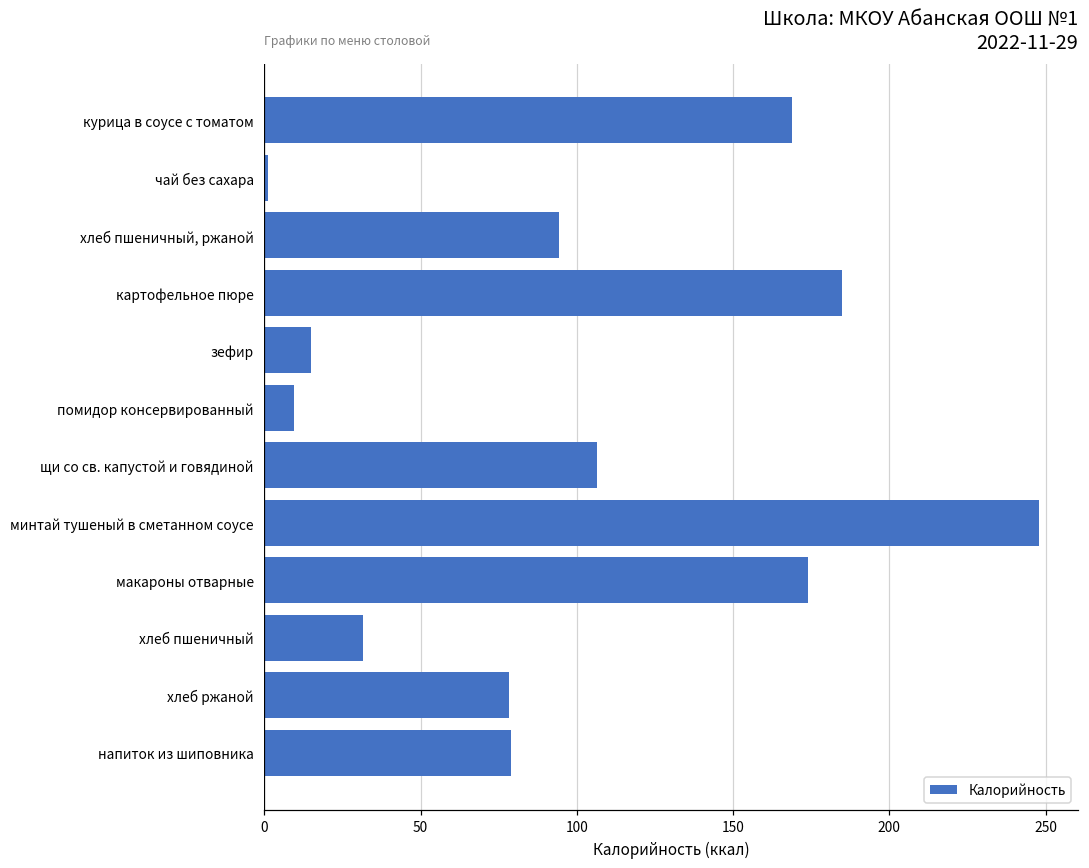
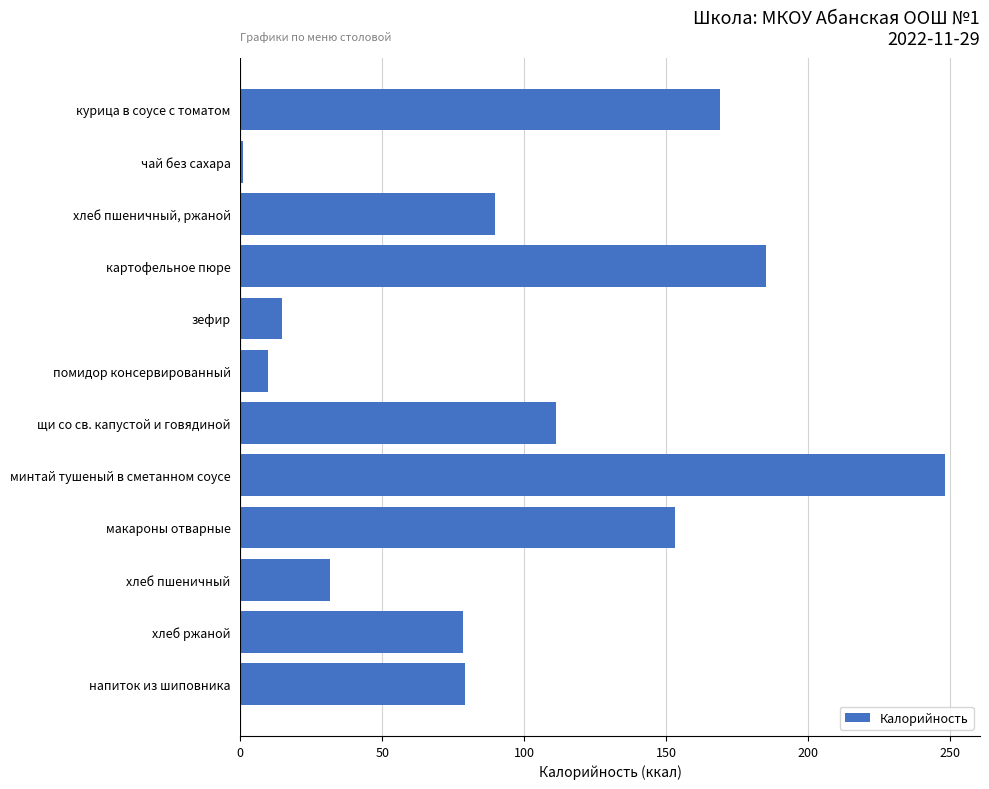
хлеб пшеничный, ржаной: 94 -> 90
щи со св. капустой и говядиной: 107 -> 111
макароны отварные: 174 -> 153
